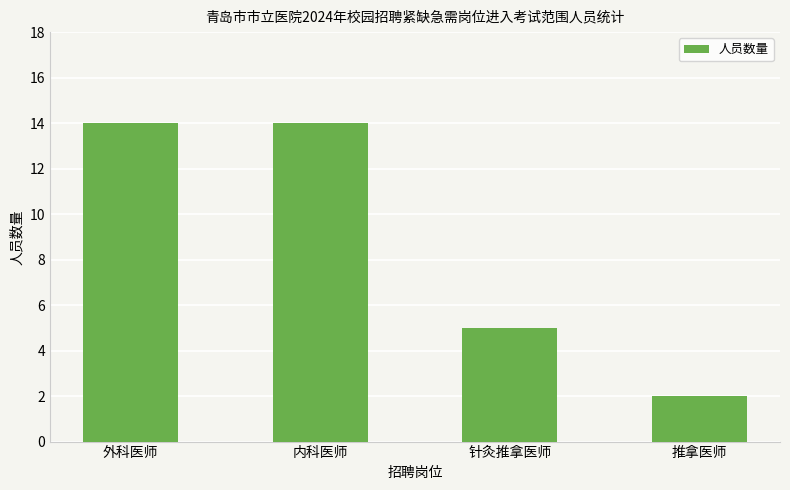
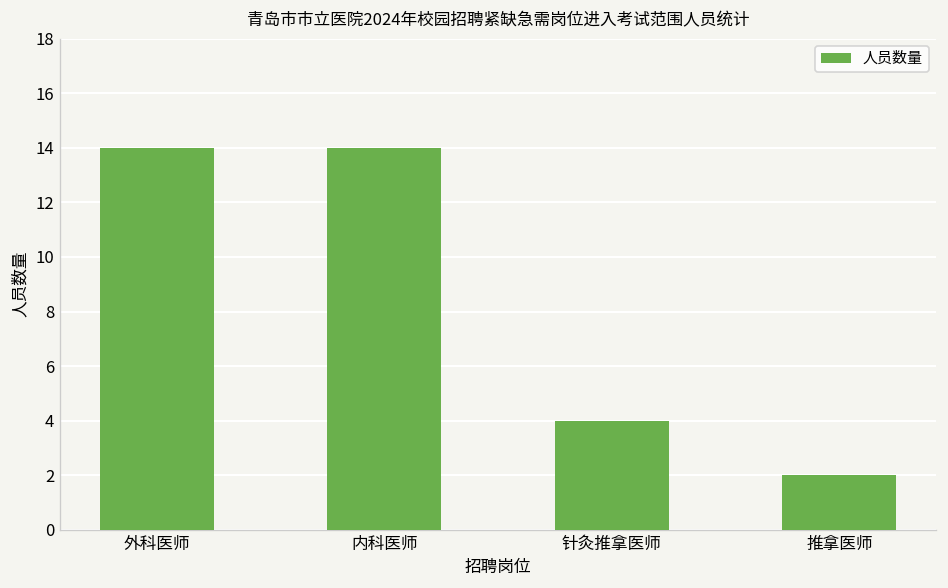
针灸推拿医师: 5 -> 4
